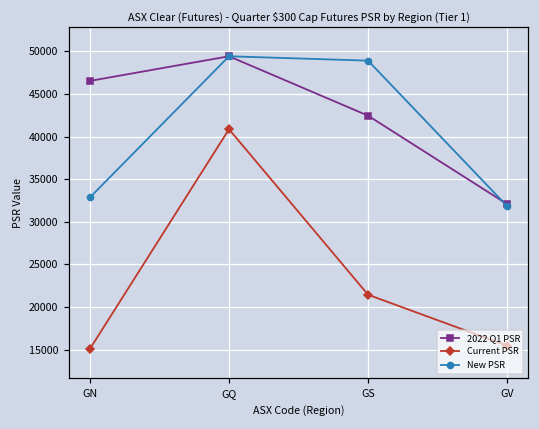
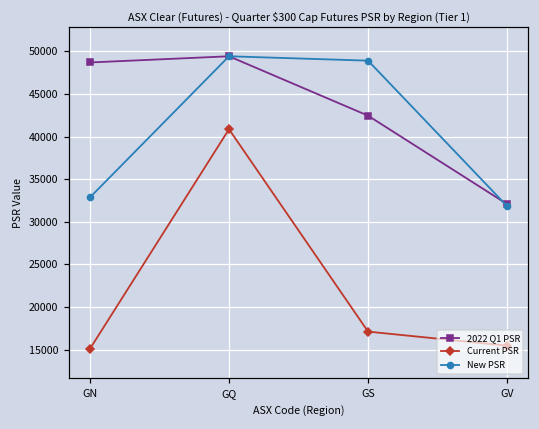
2022 Q1 PSR, GN: 47000 -> 49000
Current PSR, GS: 21000 -> 17000
